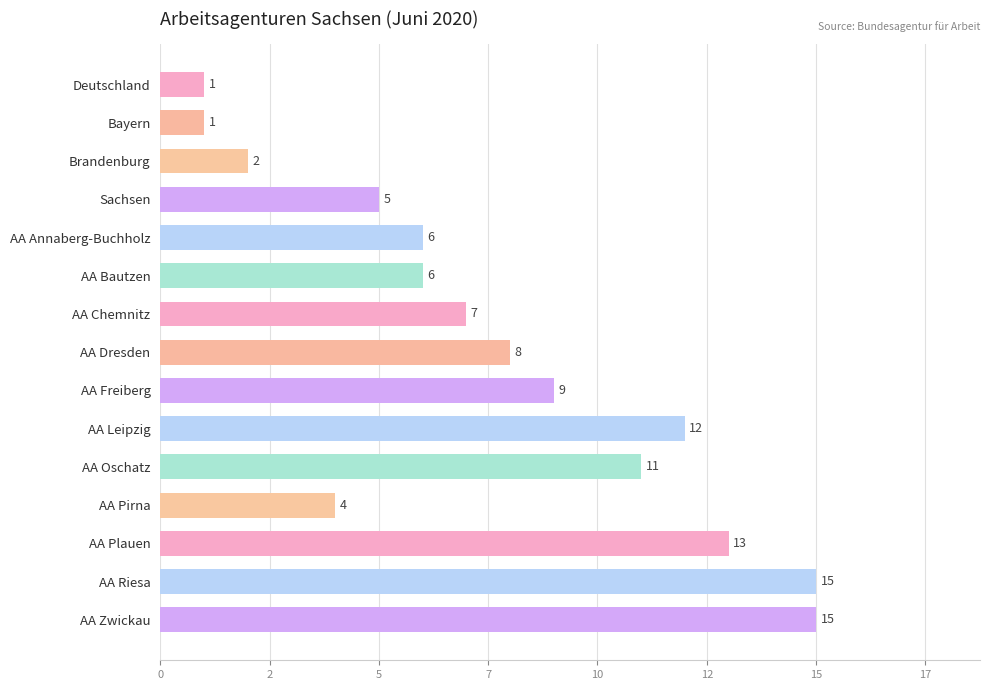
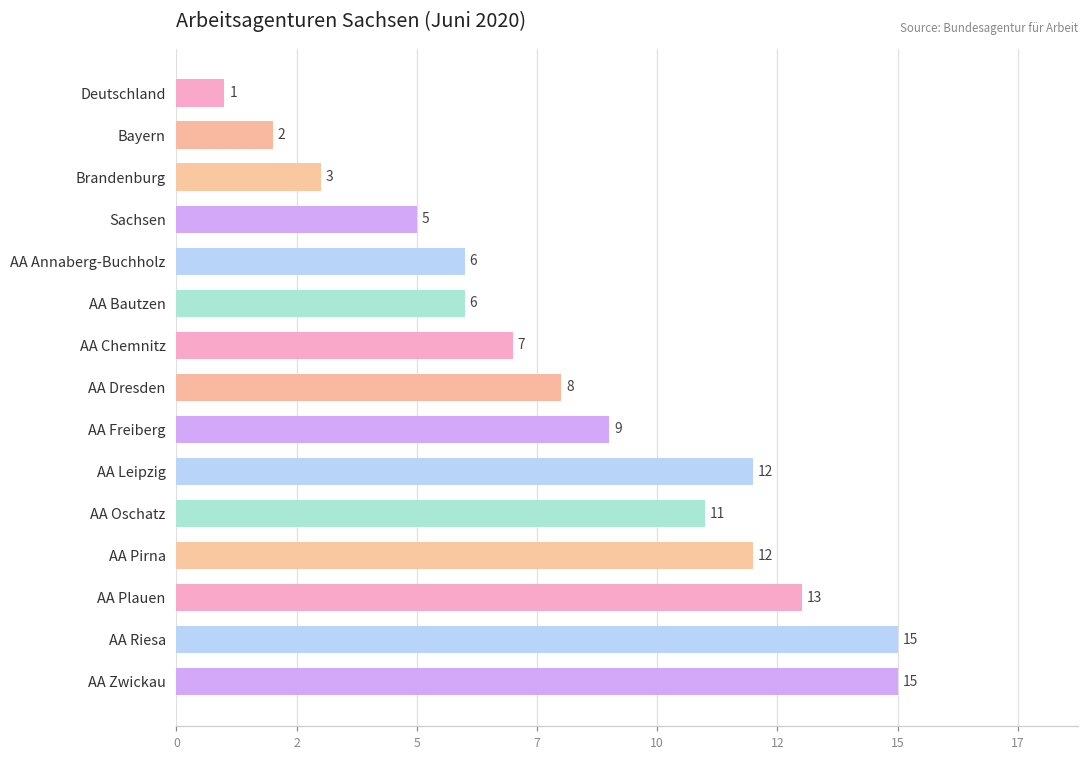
Bayern: 1 -> 2
Brandenburg: 2 -> 3
AA Pirna: 4 -> 12
